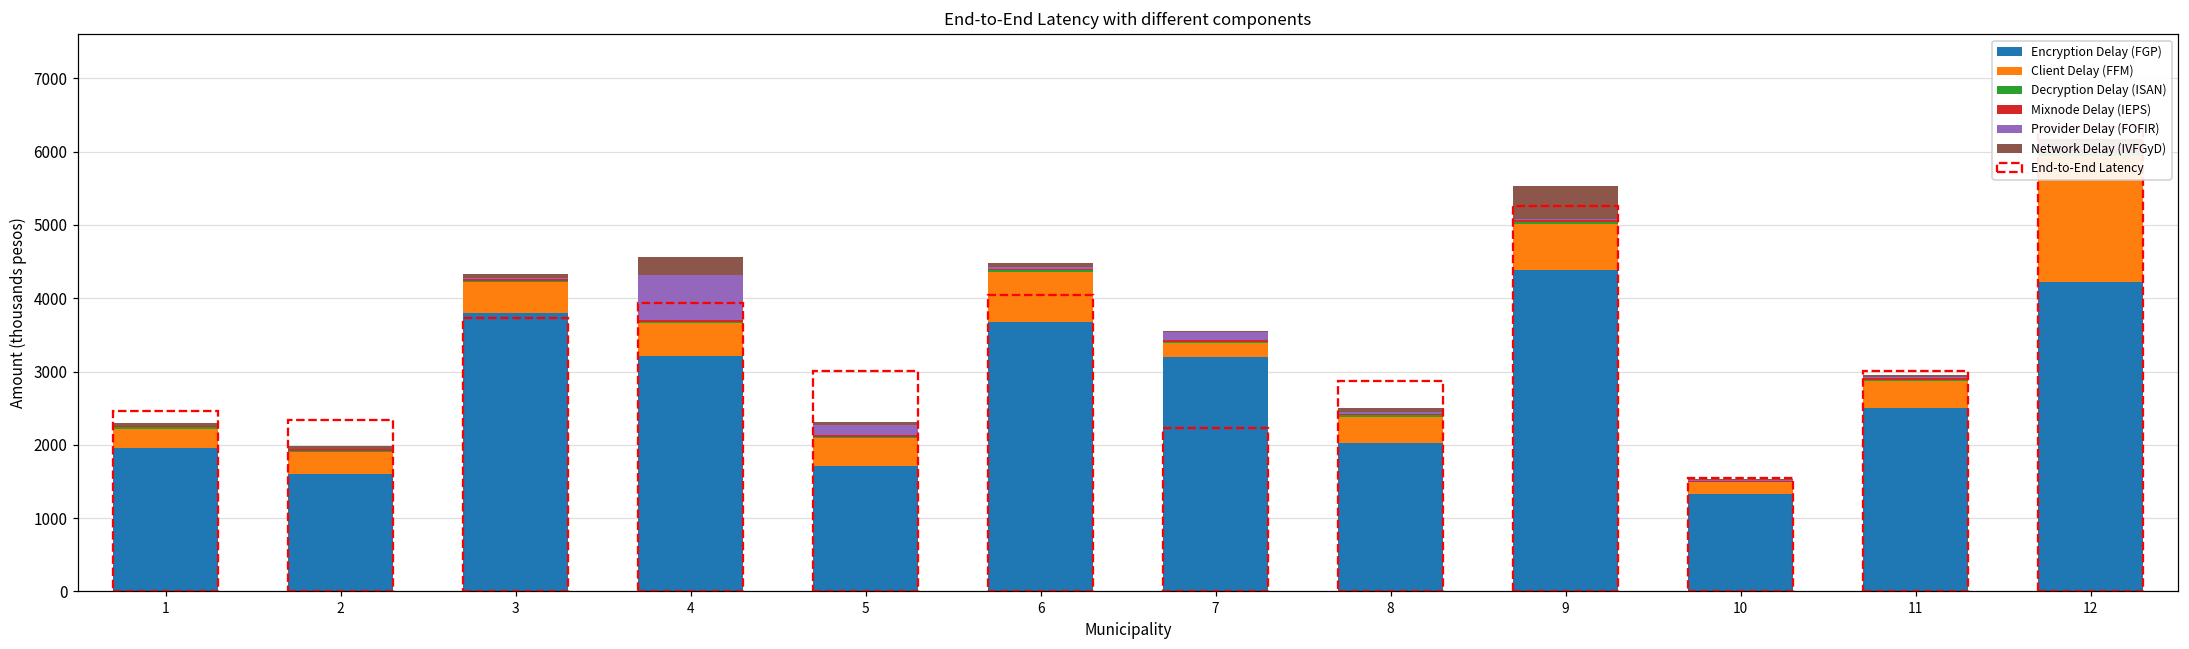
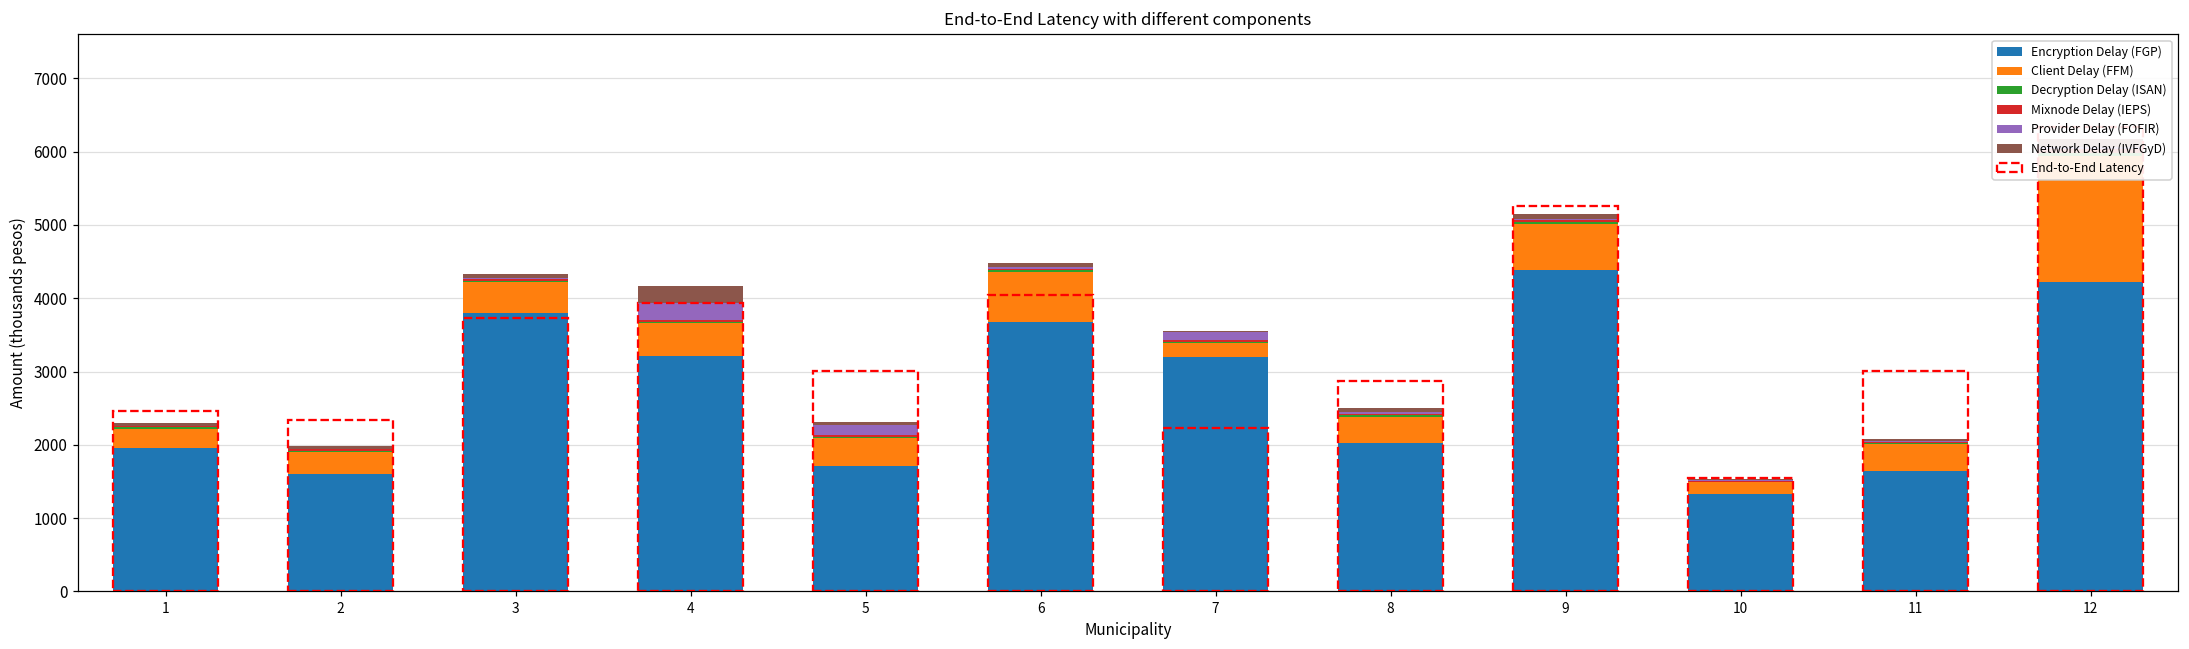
Provider Delay (FOFIR), 4: 600 -> 200
Network Delay (IVFGyD), 9: 500 -> 100
Encryption Delay (FGP), 11: 2500 -> 1600
